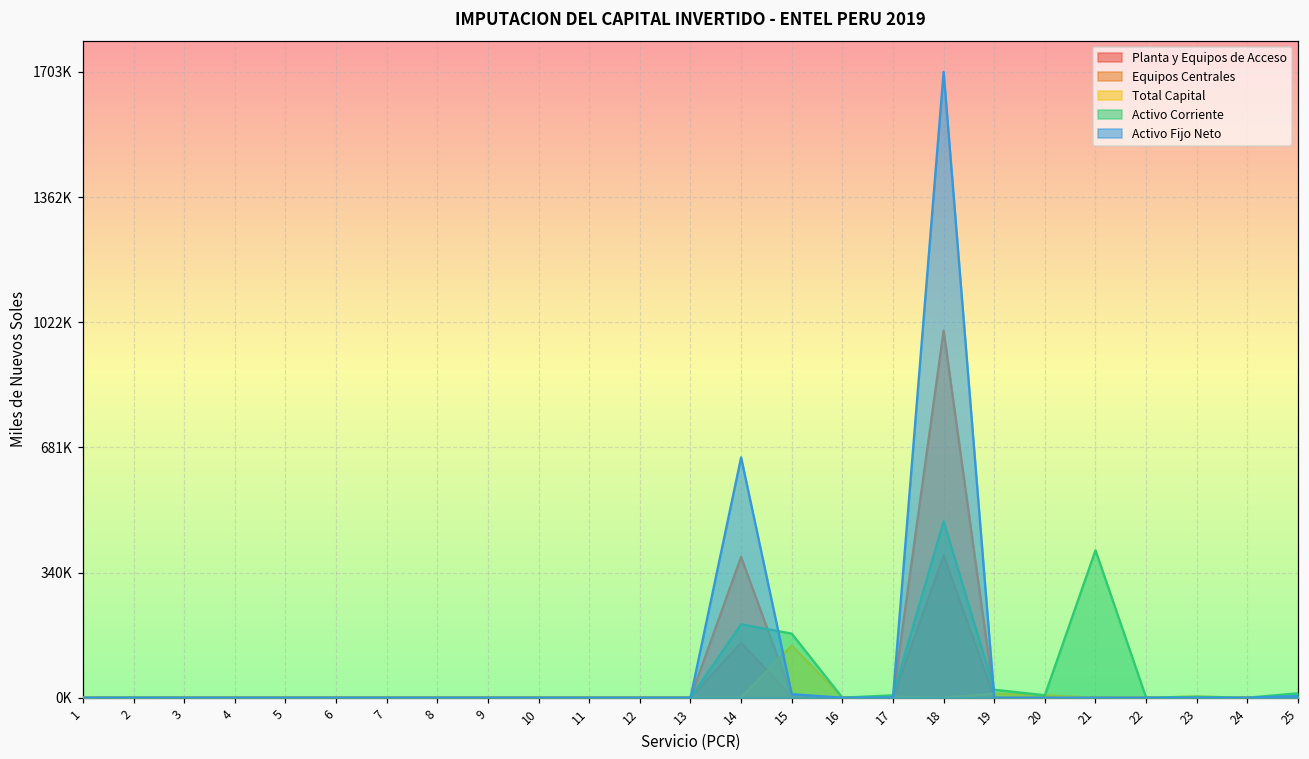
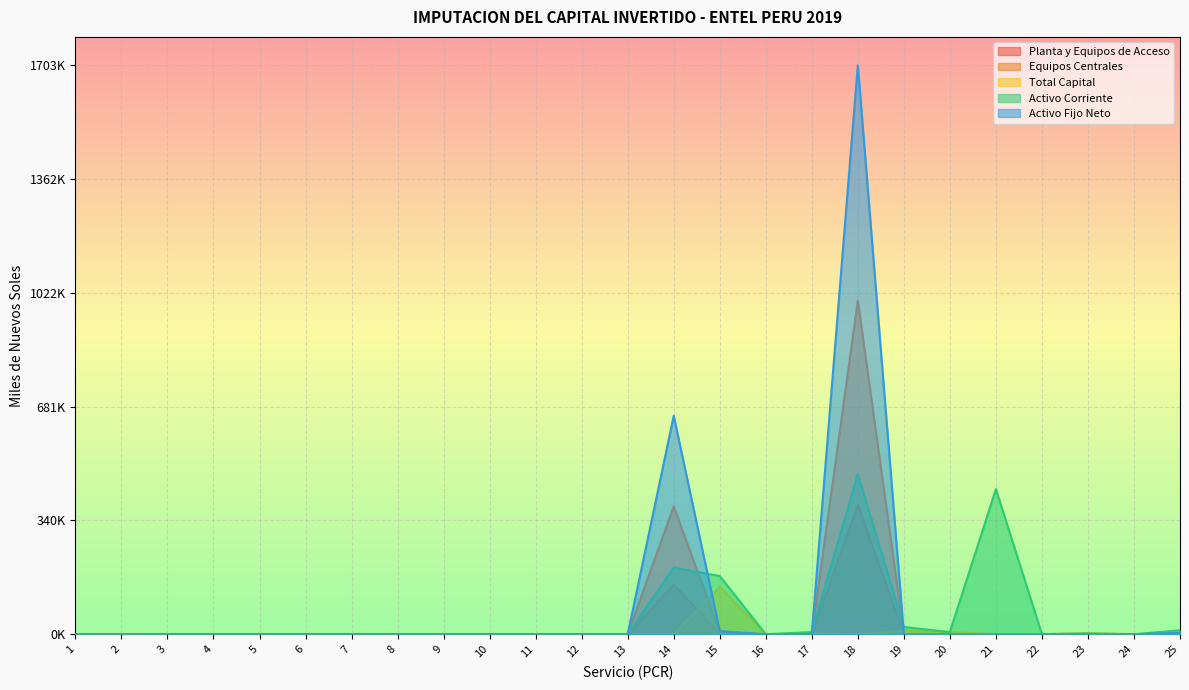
Activo Corriente, 21: 400000 -> 430000
